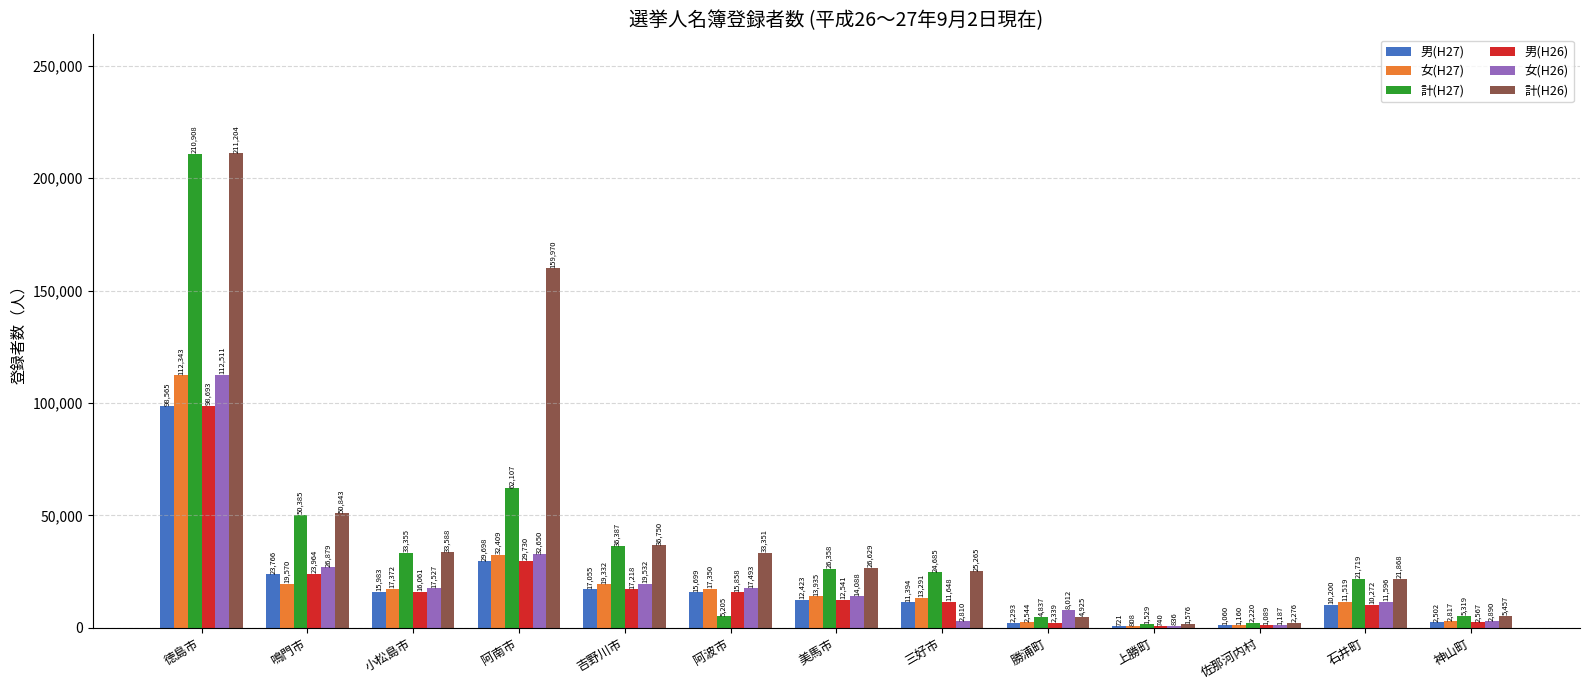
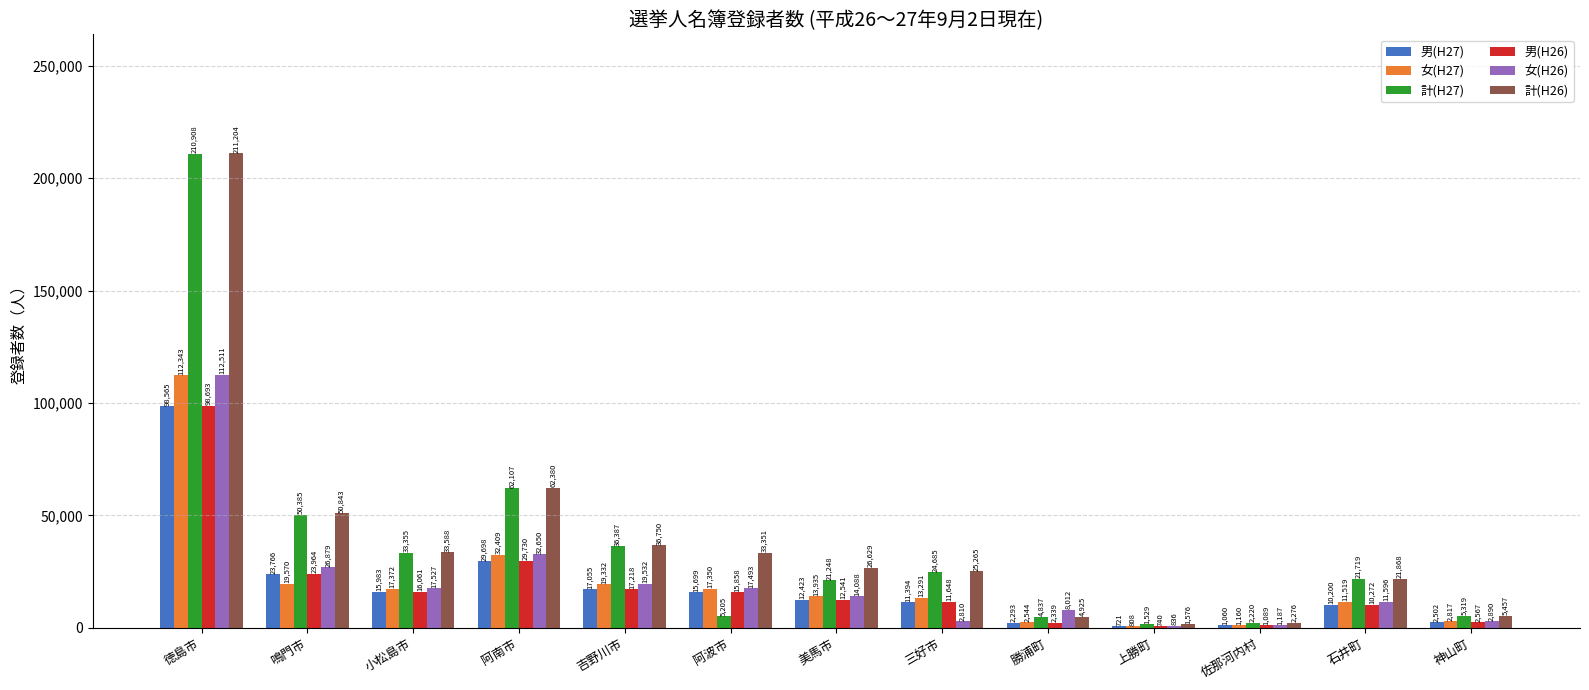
計(H26), 阿南市: 159,970 -> 62,380
計(H27), 美馬市: 26,358 -> 21,248
